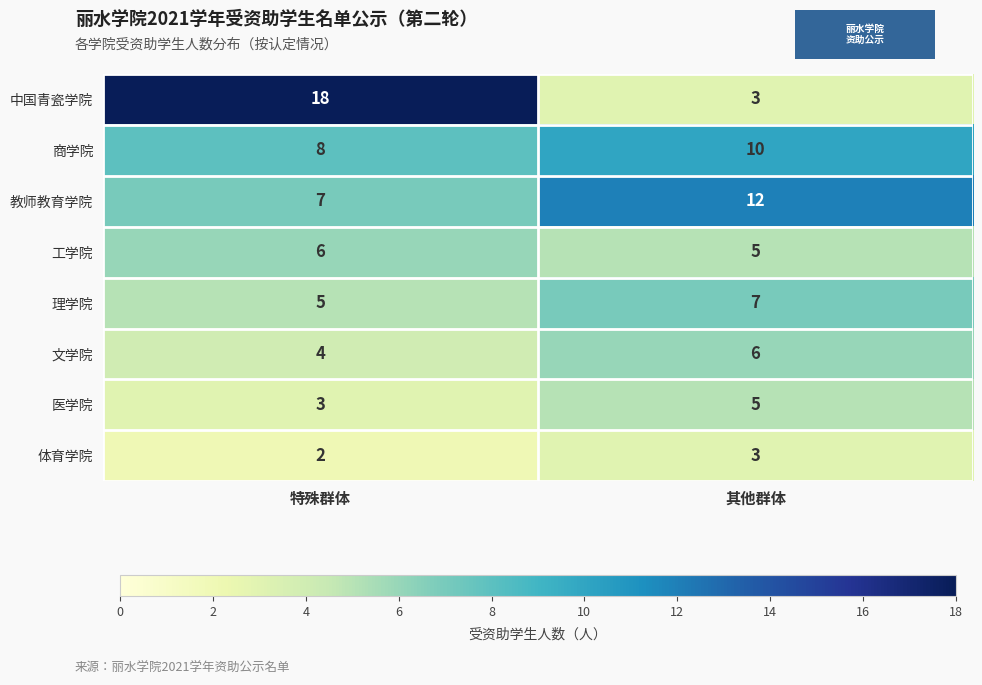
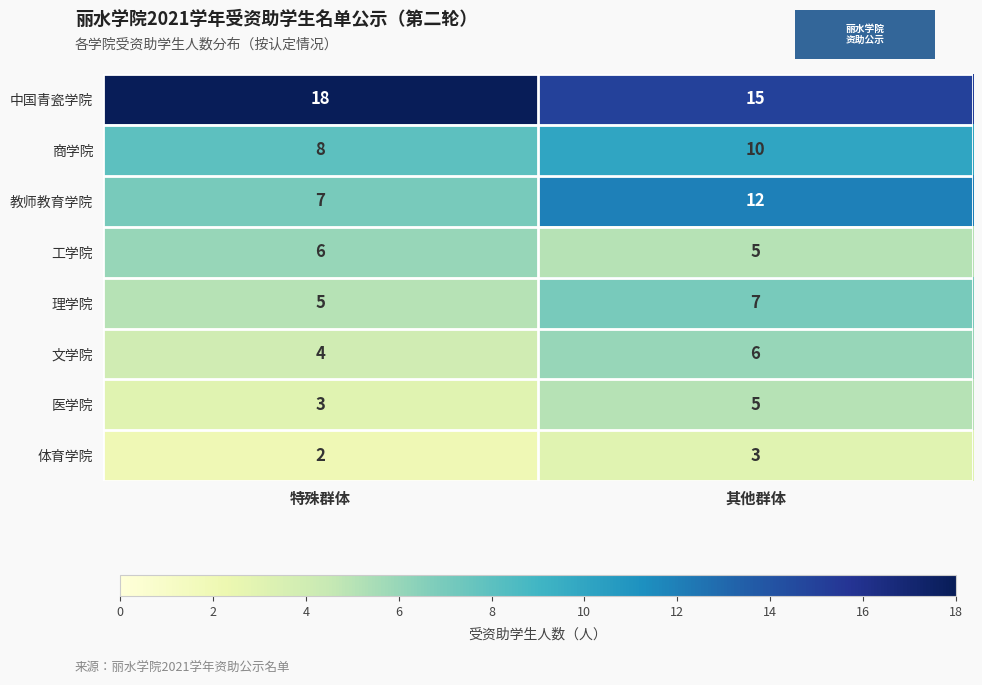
中国青瓷学院, 其他群体: 3 -> 15
